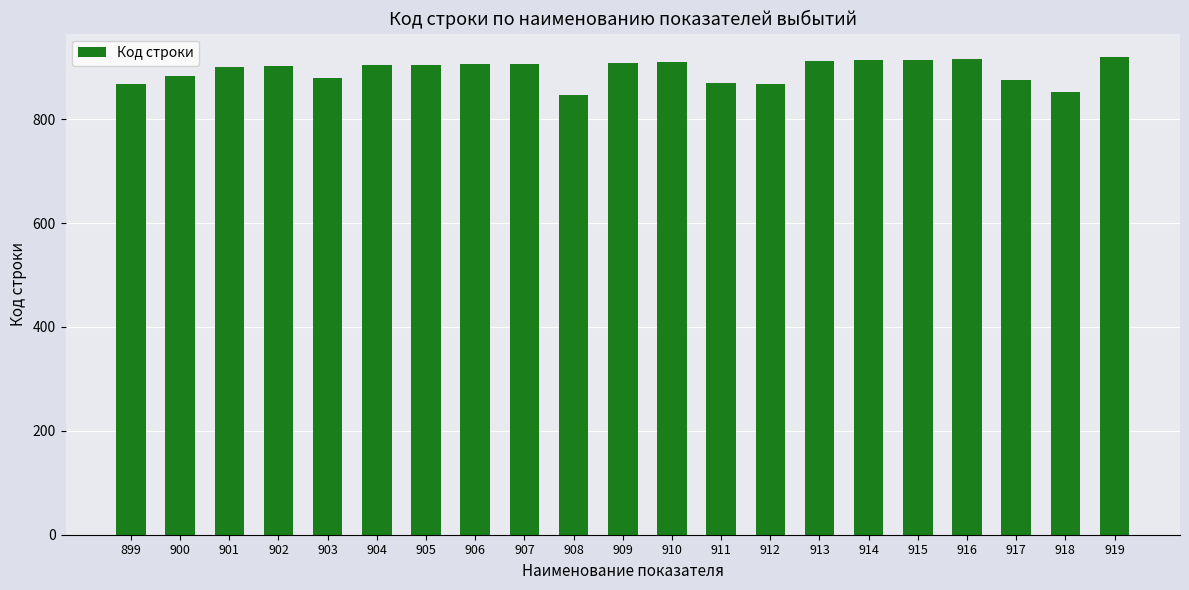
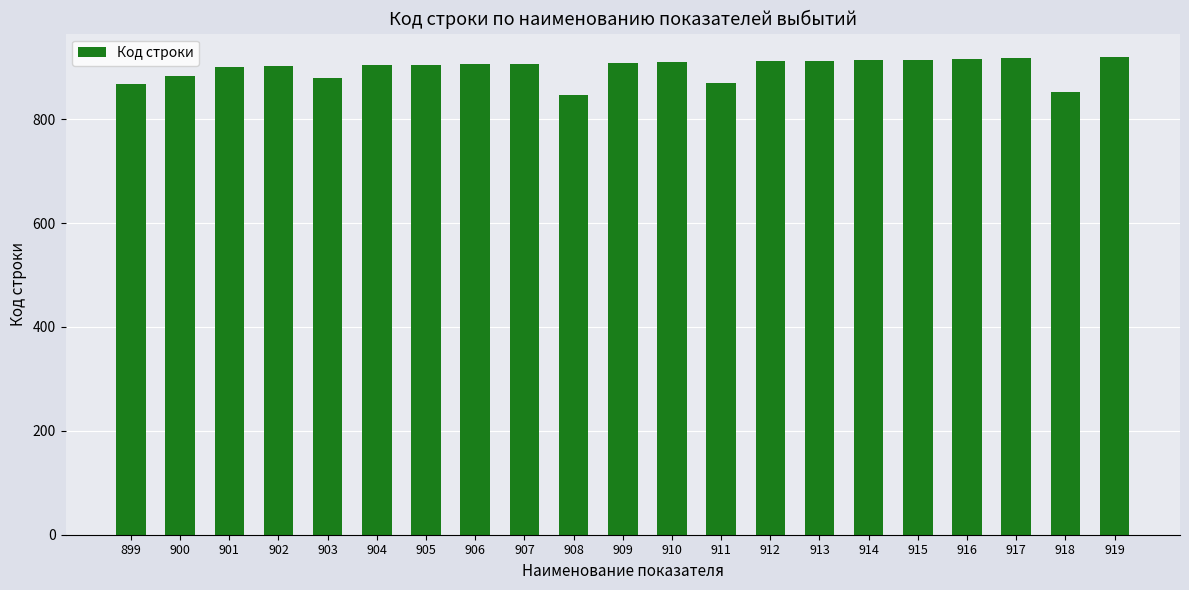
912: 870 -> 910
917: 880 -> 920
